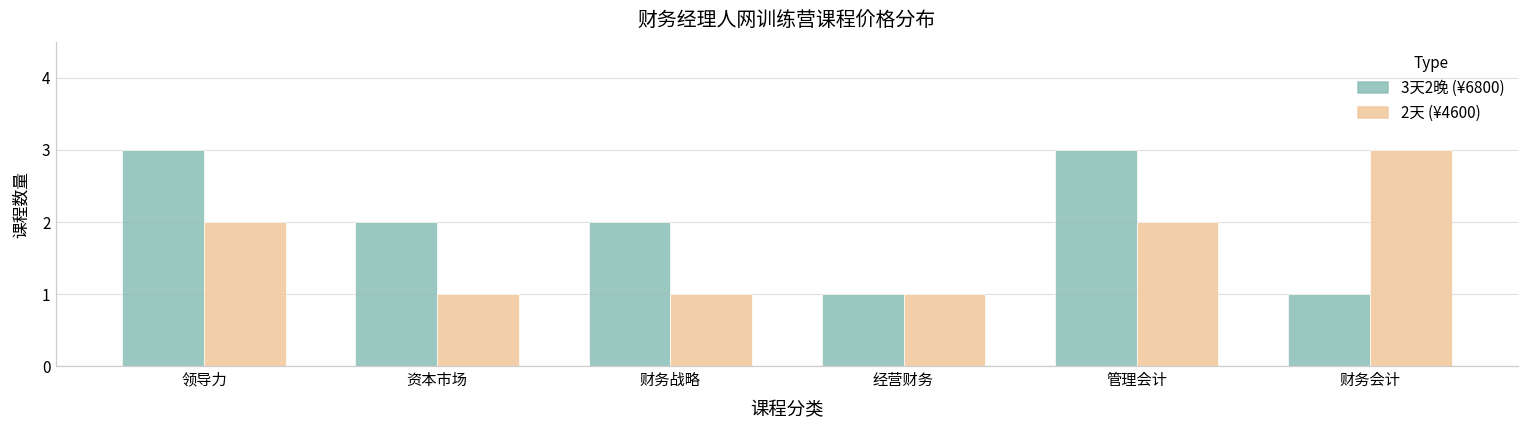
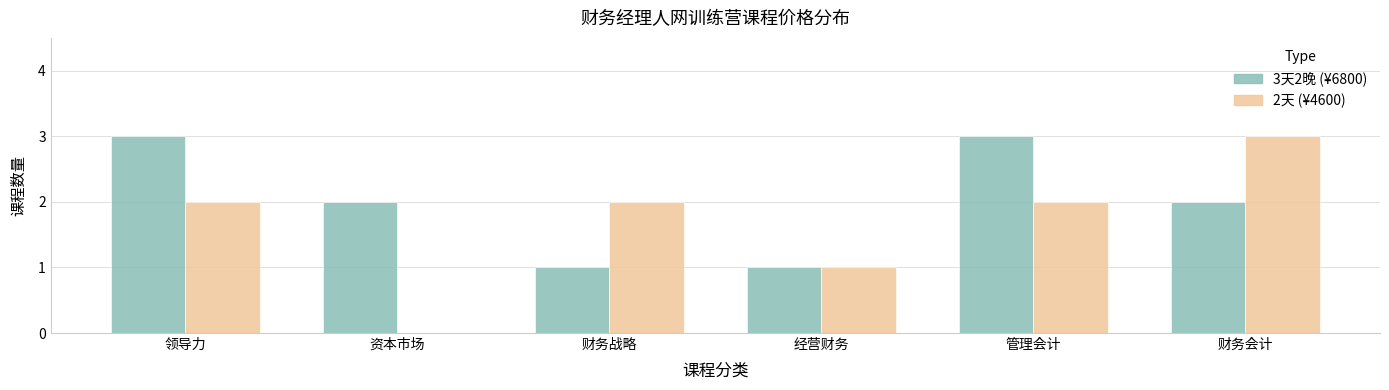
2天 (¥4600), 资本市场: 1 -> 0
3天2晚 (¥6800), 财务战略: 2 -> 1
2天 (¥4600), 财务战略: 1 -> 2
3天2晚 (¥6800), 财务会计: 1 -> 2
